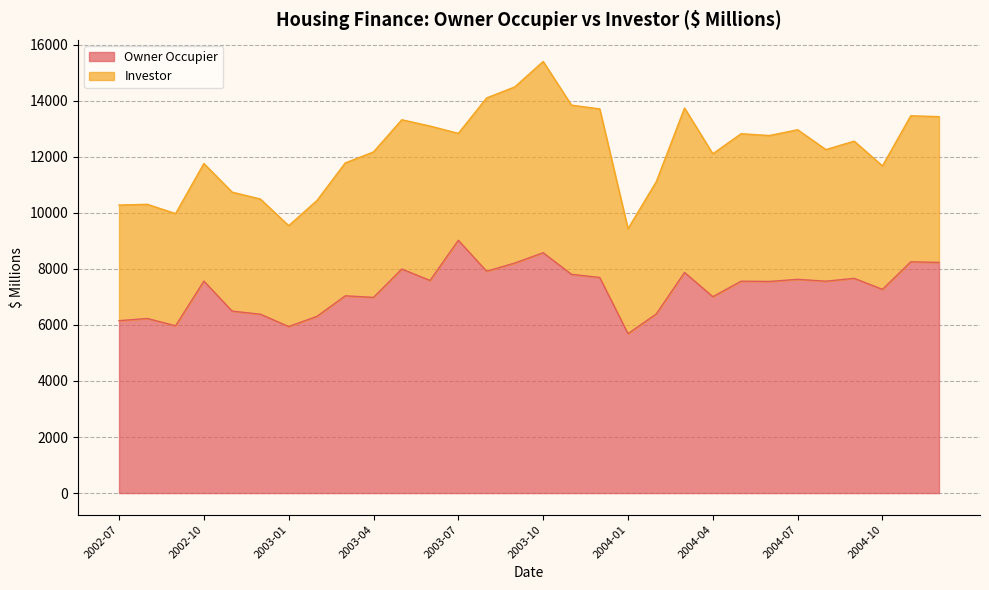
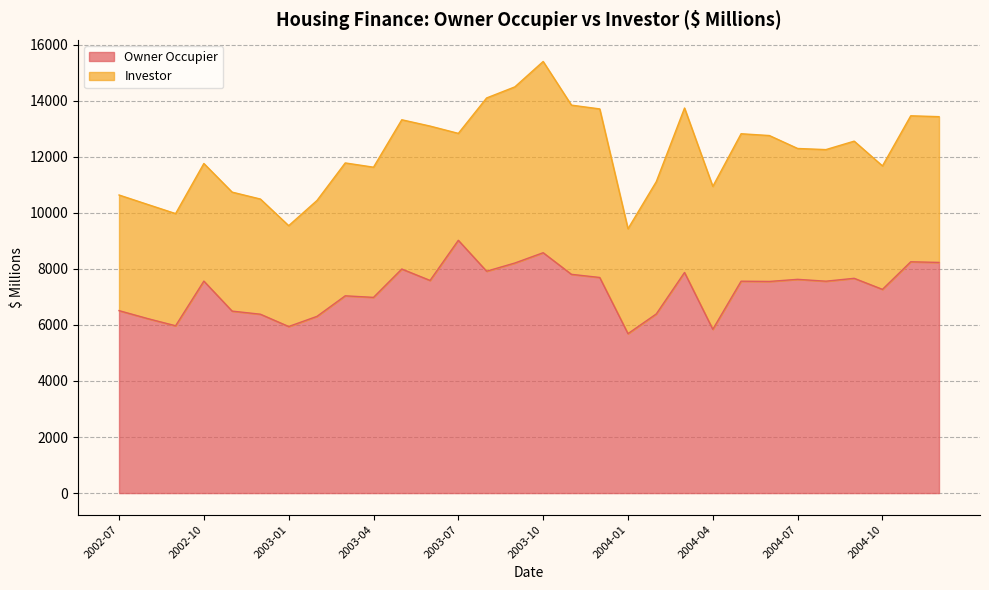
Owner Occupier, 2002-07: 6200 -> 6500
Investor, 2003-04: 5200 -> 4600
Owner Occupier, 2004-04: 7000 -> 5800
Investor, 2004-07: 5300 -> 4700
